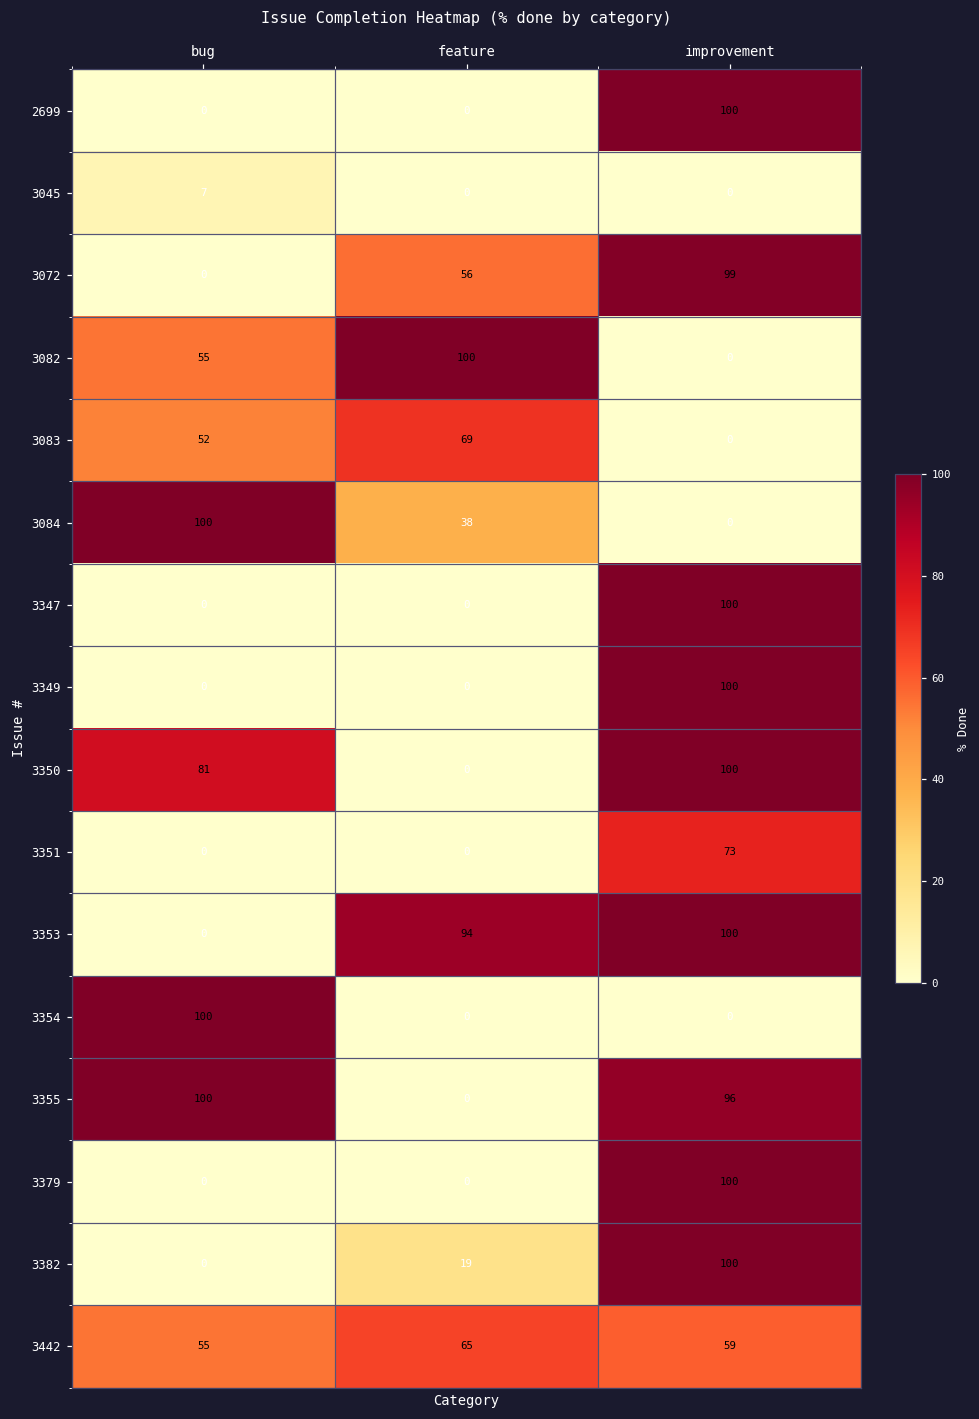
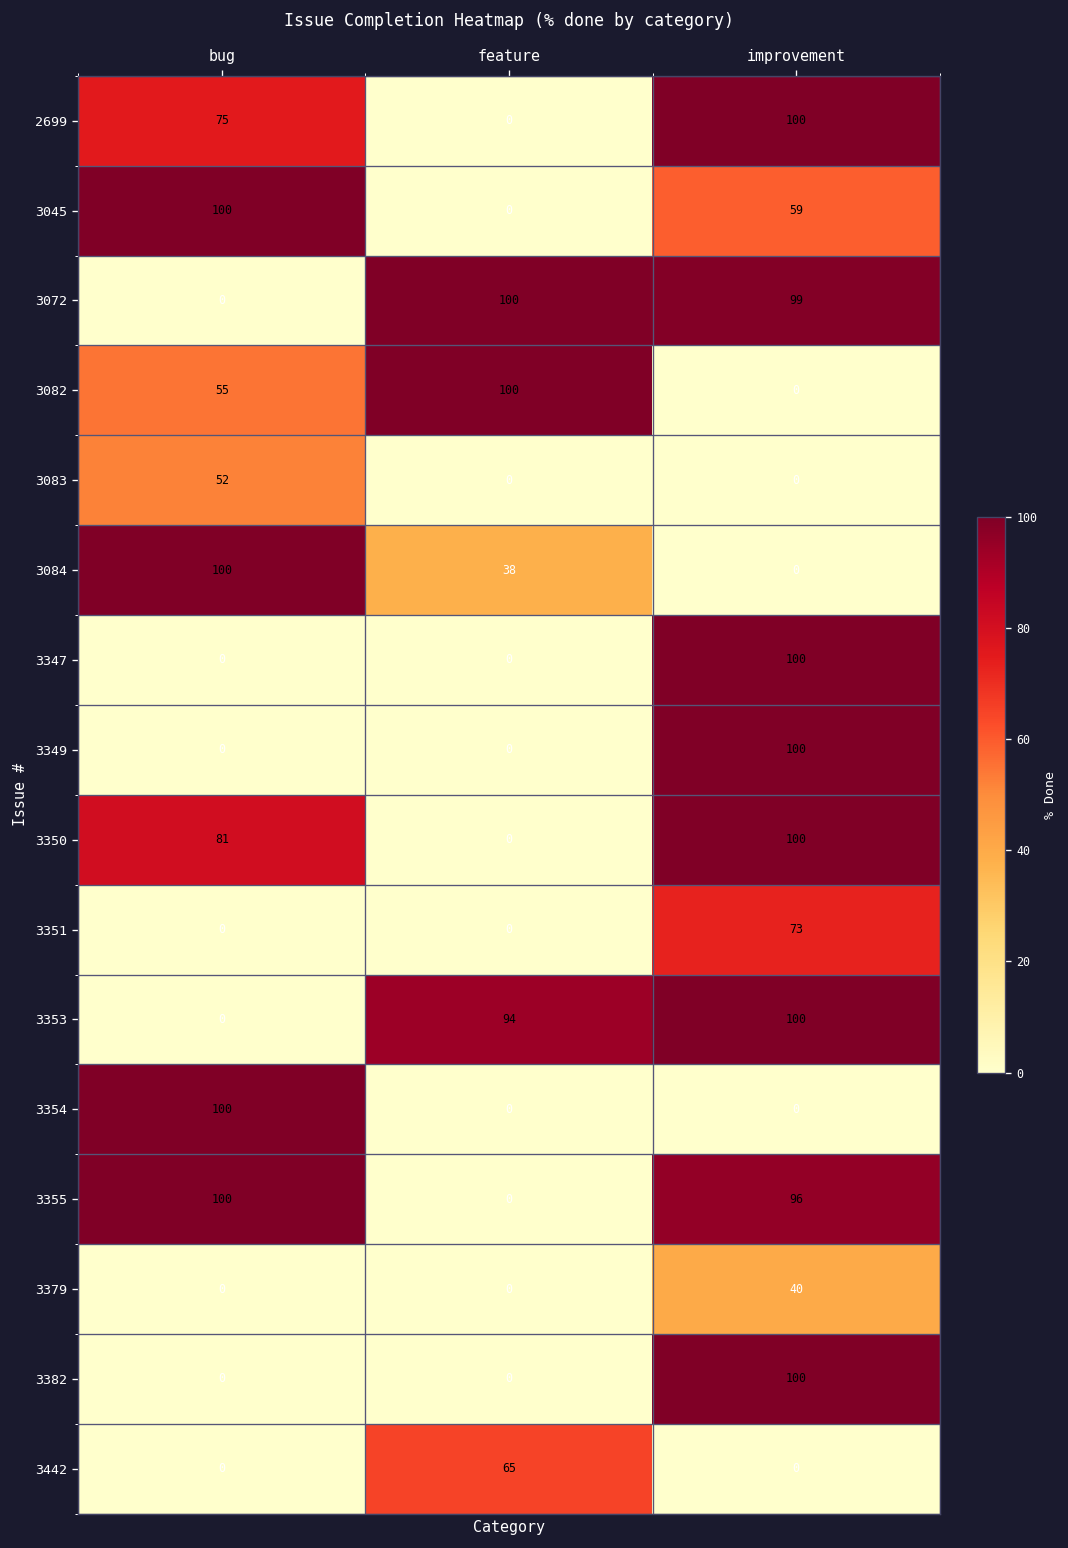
2699, bug: 0 -> 75
3045, bug: 7 -> 100
3045, improvement: 0 -> 59
3072, feature: 56 -> 100
3083, feature: 69 -> 0
3379, improvement: 100 -> 40
3382, feature: 19 -> 0
3442, bug: 55 -> 0
3442, improvement: 59 -> 0
